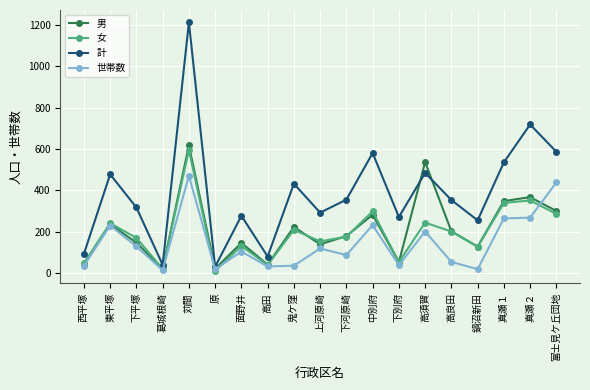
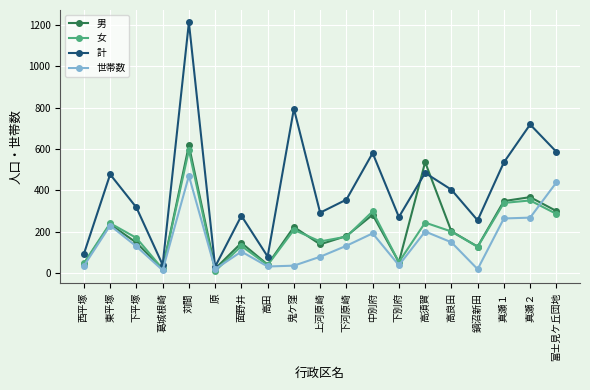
計, 鬼ケ窪: 430 -> 790
世帯数, 上河原崎: 120 -> 80
世帯数, 下河原崎: 90 -> 130
世帯数, 中別府: 230 -> 190
計, 高良田: 350 -> 400
世帯数, 高良田: 50 -> 150
